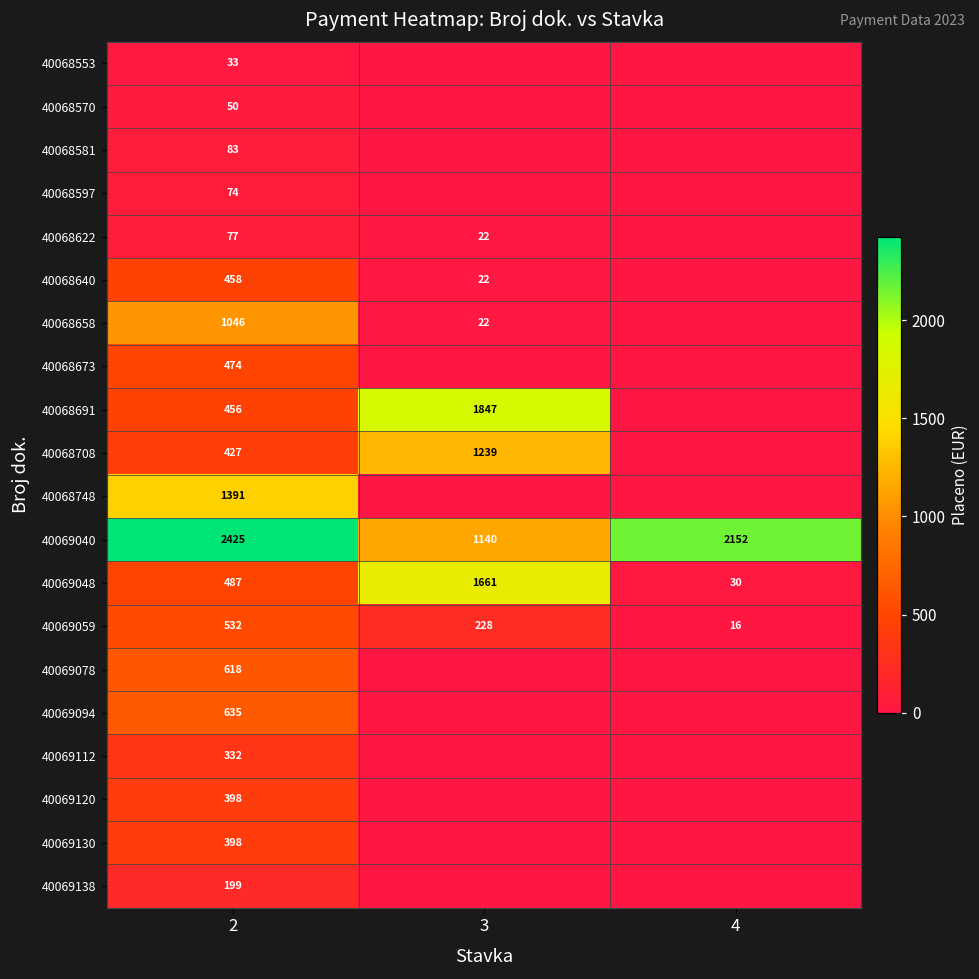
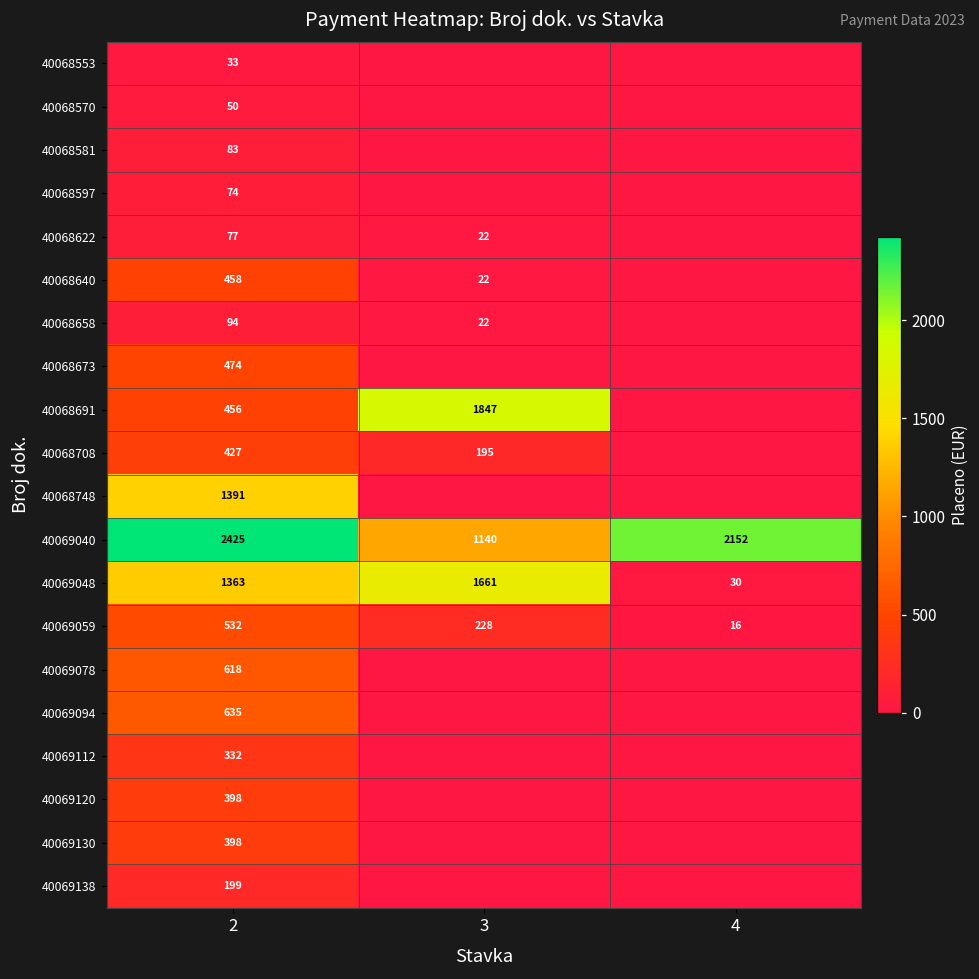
40068658, 2: 1046 -> 94
40068708, 3: 1239 -> 195
40069048, 2: 487 -> 1363
